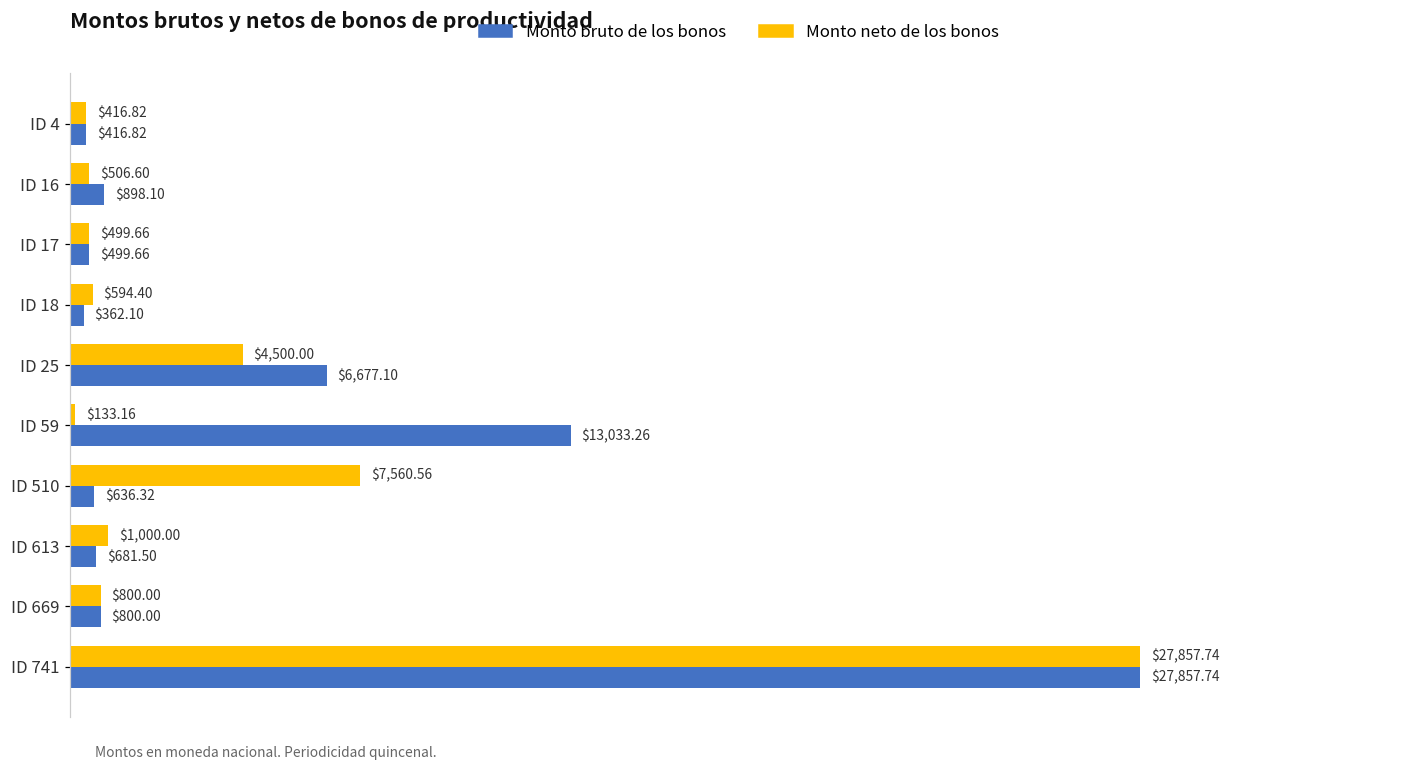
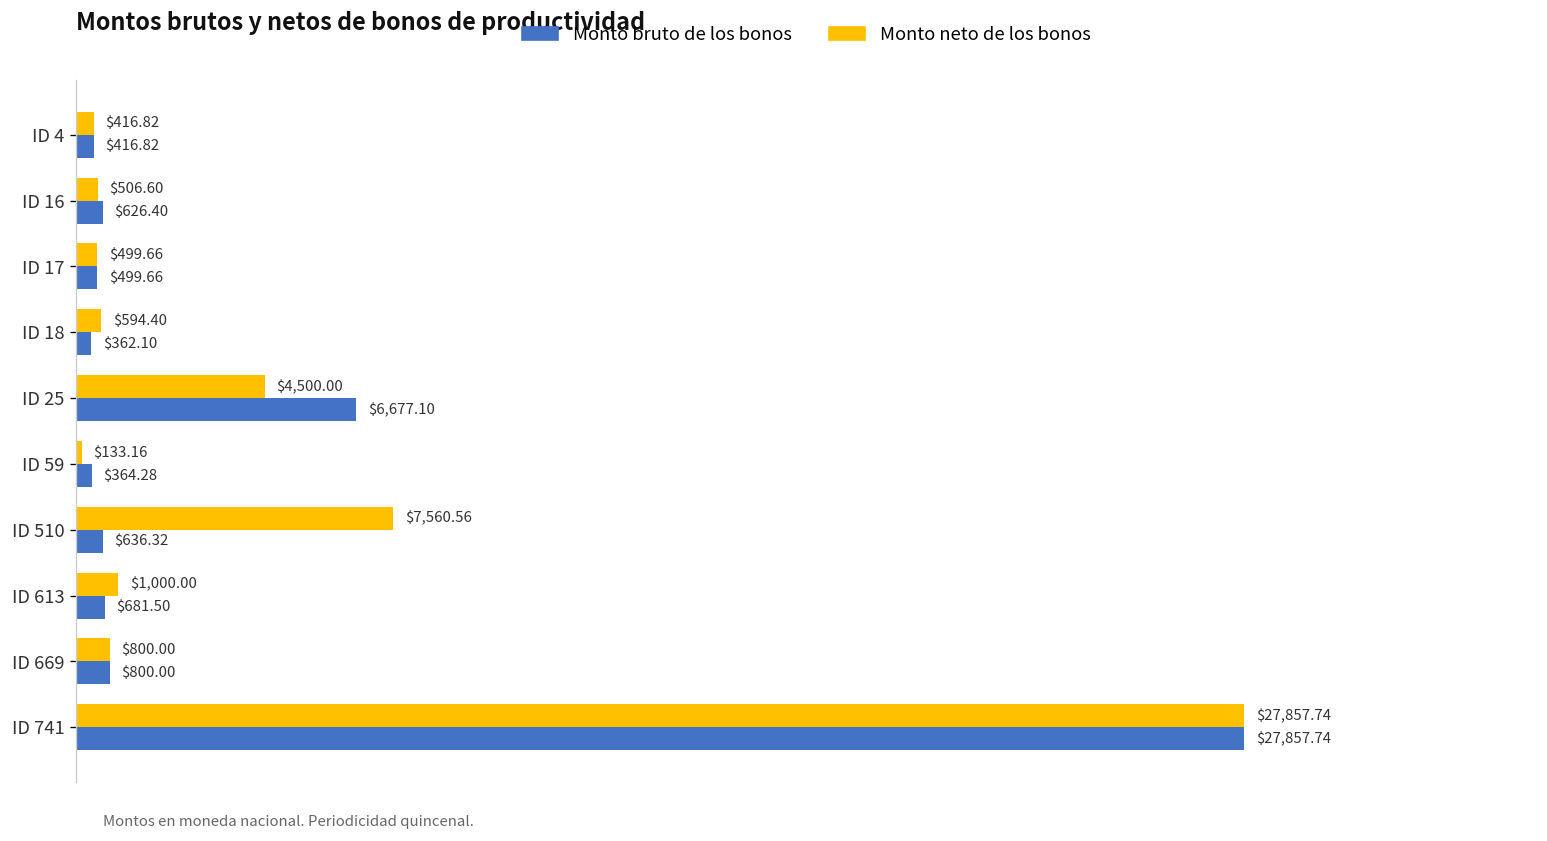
Monto bruto de los bonos, ID 16: $898.10 -> $626.40
Monto bruto de los bonos, ID 59: $13,033.26 -> $364.28
